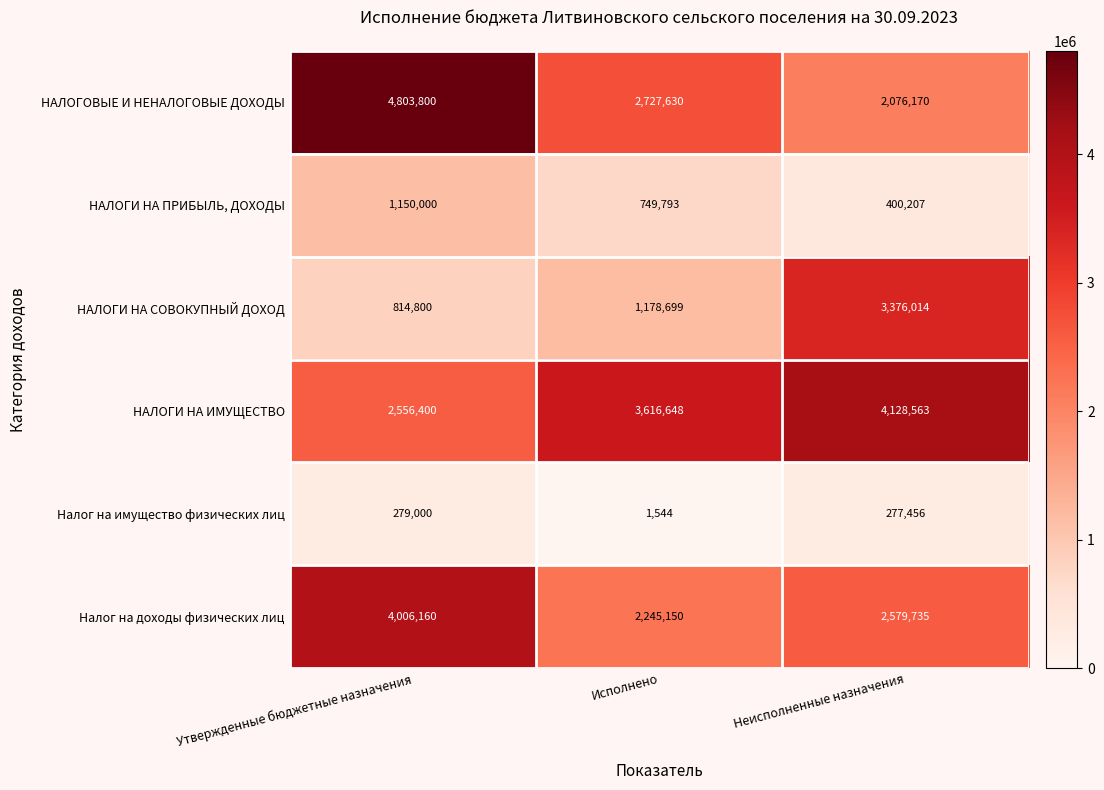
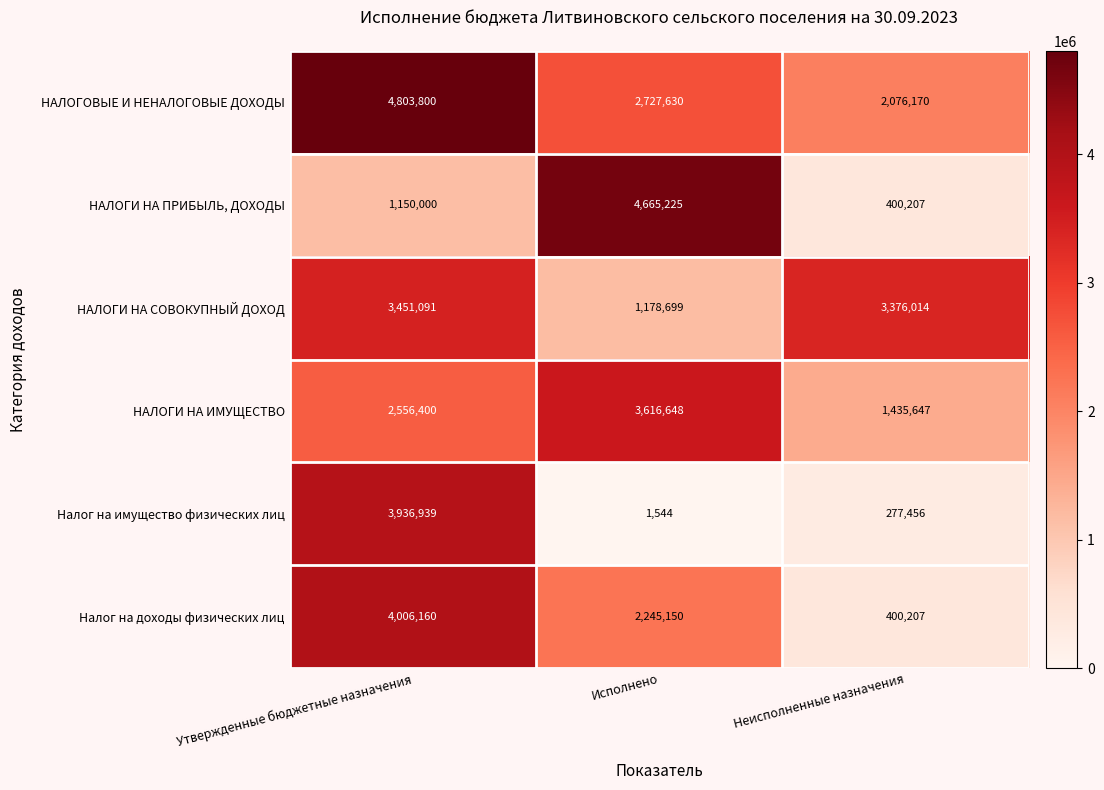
НАЛОГИ НА ПРИБЫЛЬ, ДОХОДЫ, Исполнено: 749,793 -> 4,665,225
НАЛОГИ НА СОВОКУПНЫЙ ДОХОД, Утвержденные бюджетные назначения: 814,800 -> 3,451,091
НАЛОГИ НА ИМУЩЕСТВО, Неисполненные назначения: 4,128,563 -> 1,435,647
Налог на имущество физических лиц, Утвержденные бюджетные назначения: 279,000 -> 3,936,939
Налог на доходы физических лиц, Неисполненные назначения: 2,579,735 -> 400,207
